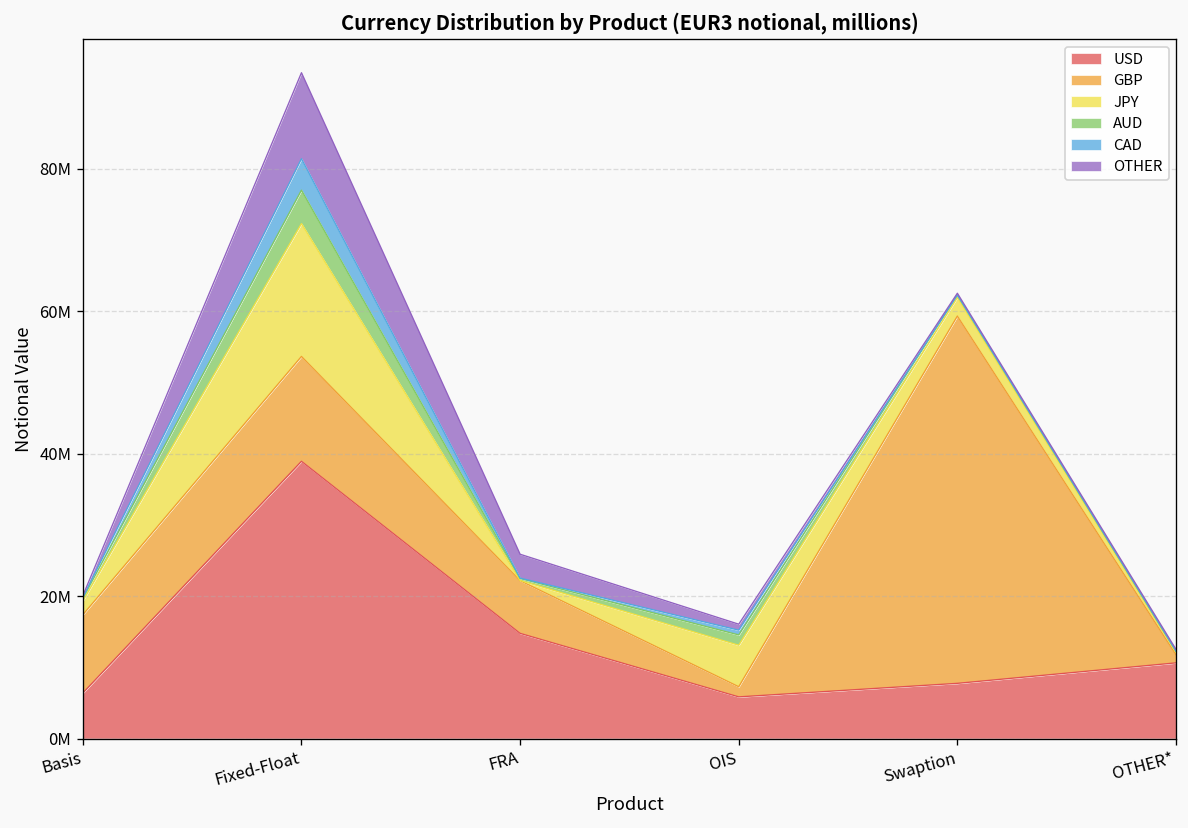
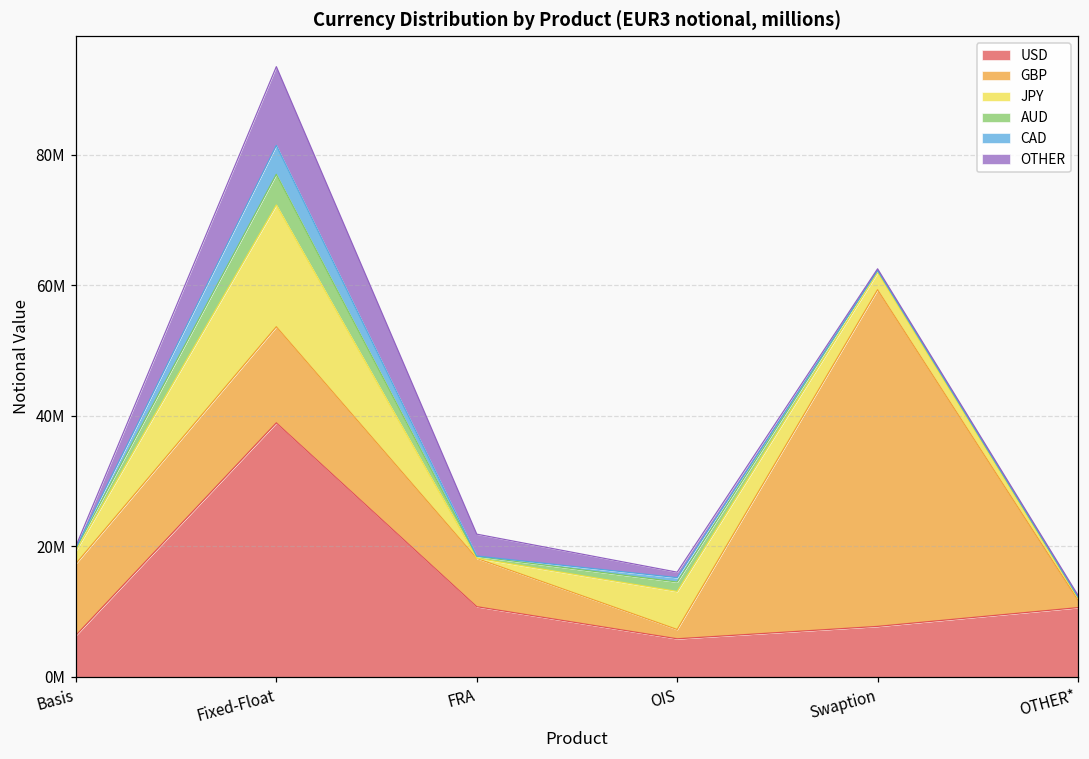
USD, FRA: 15000000 -> 11000000
